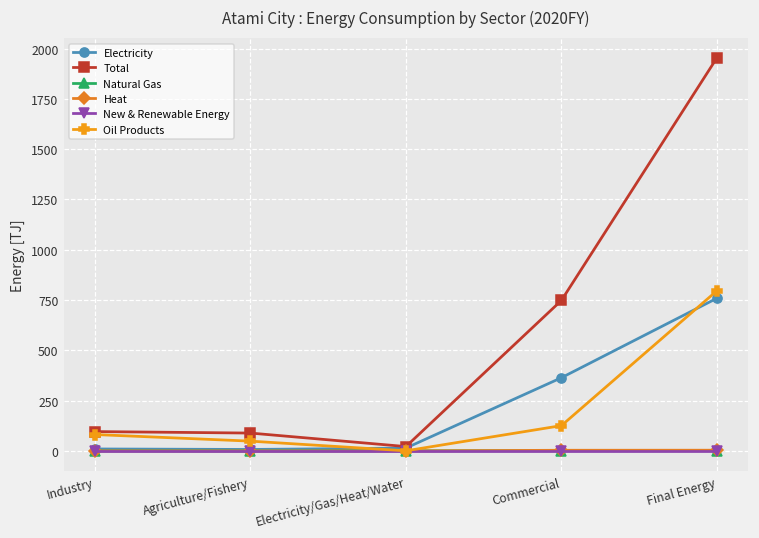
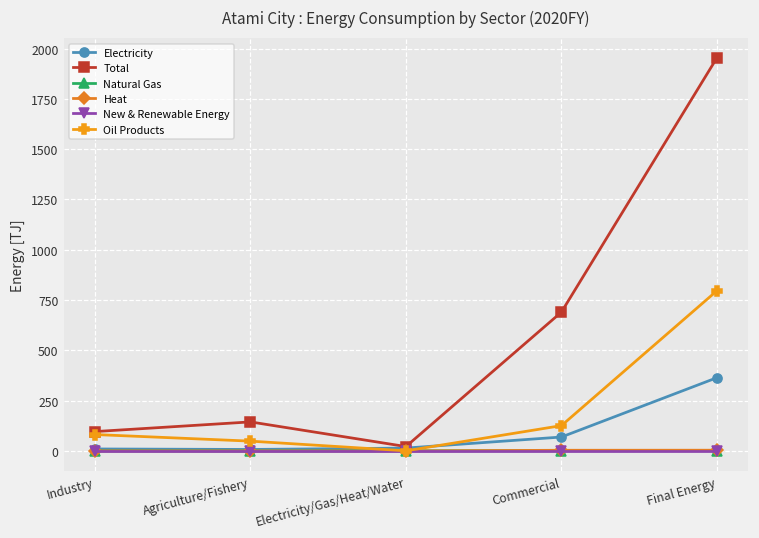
Total, Agriculture/Fishery: 90 -> 140
Electricity, Commercial: 360 -> 70
Total, Commercial: 750 -> 690
Electricity, Final Energy: 760 -> 360
